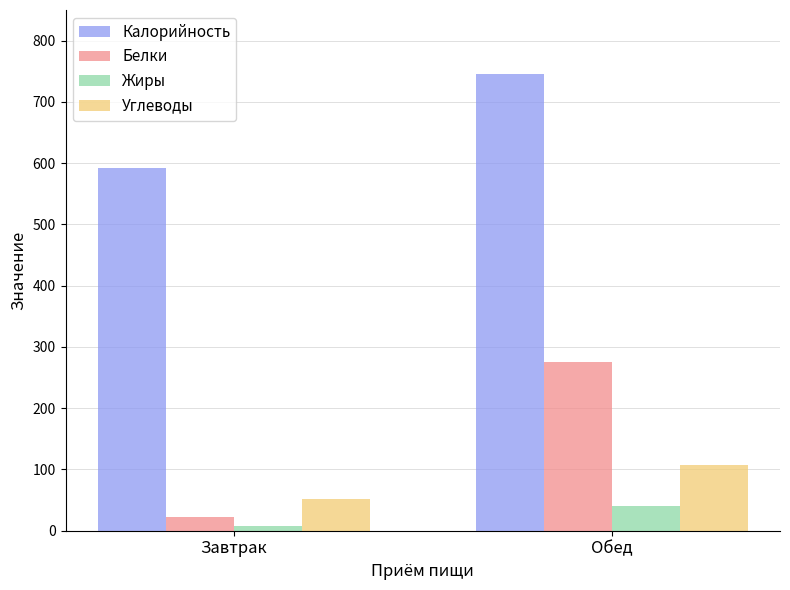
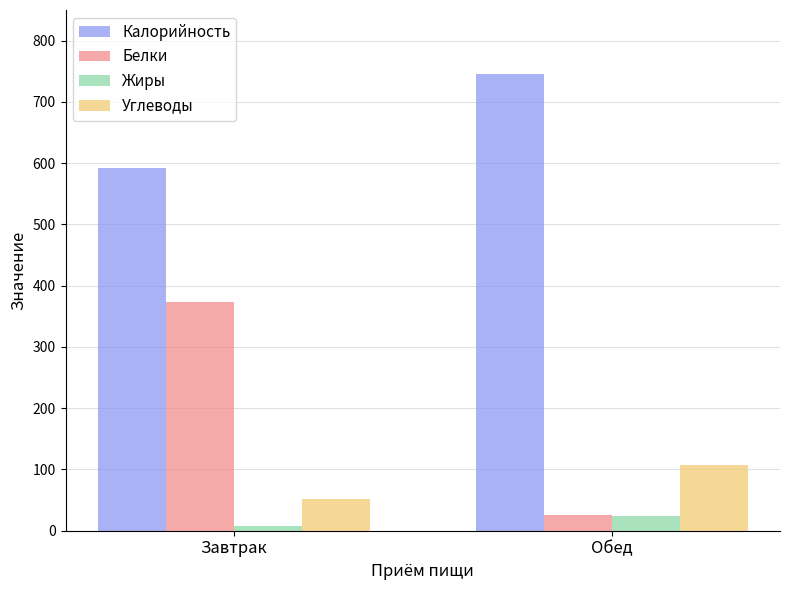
Белки, Завтрак: 20 -> 370
Белки, Обед: 280 -> 30
Жиры, Обед: 40 -> 20
